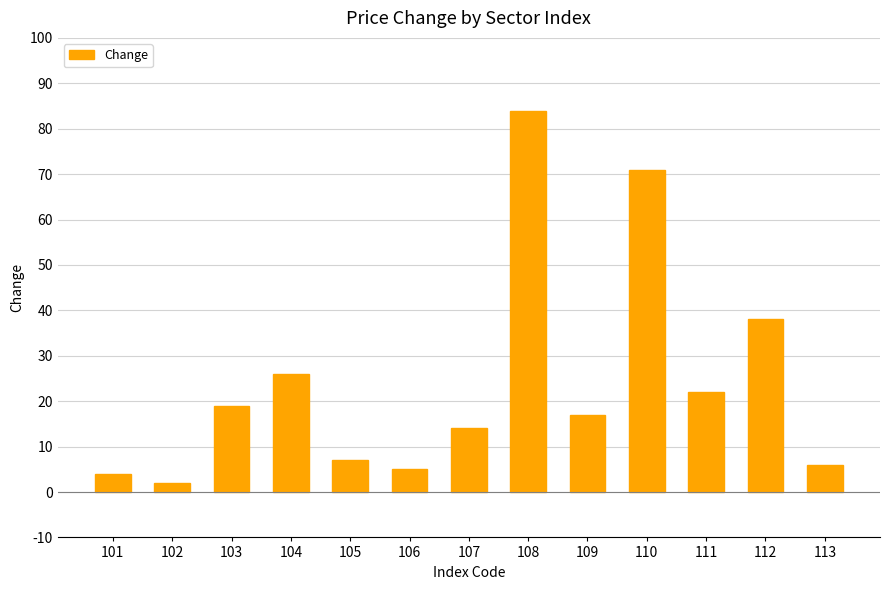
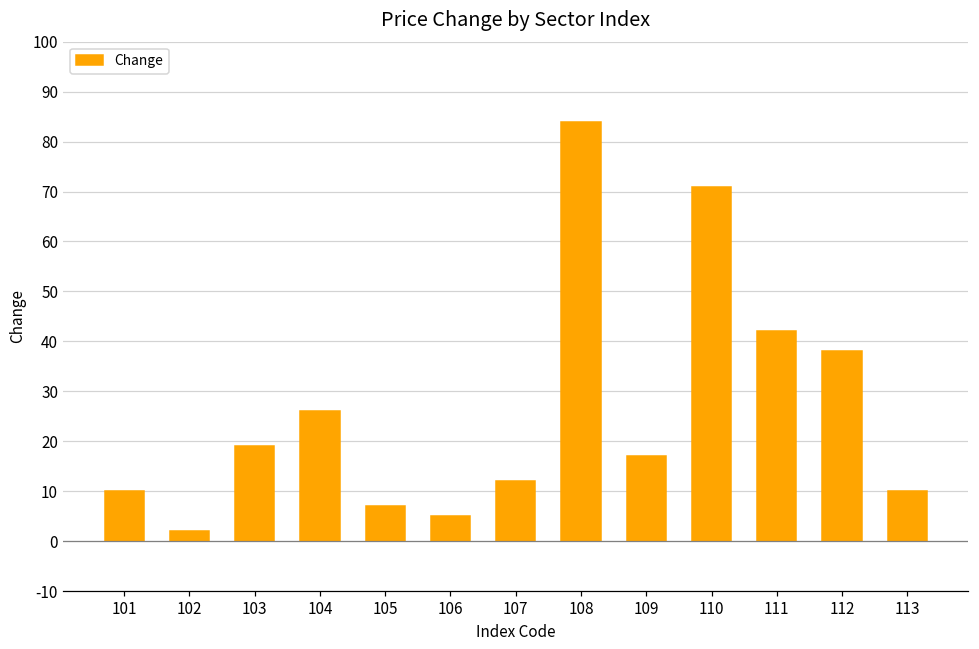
101: 4 -> 10
107: 14 -> 12
111: 22 -> 42
113: 6 -> 10
